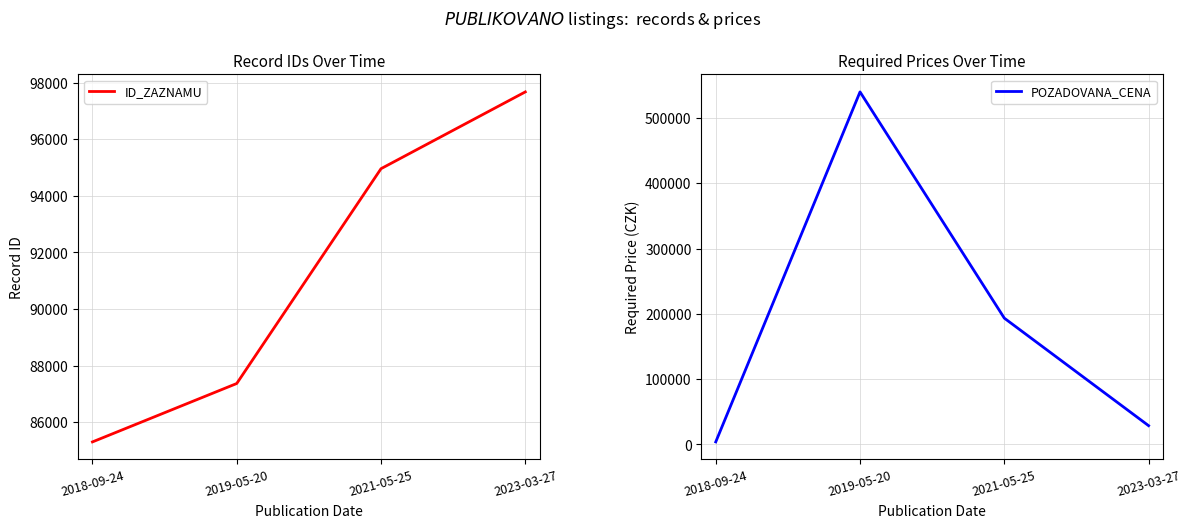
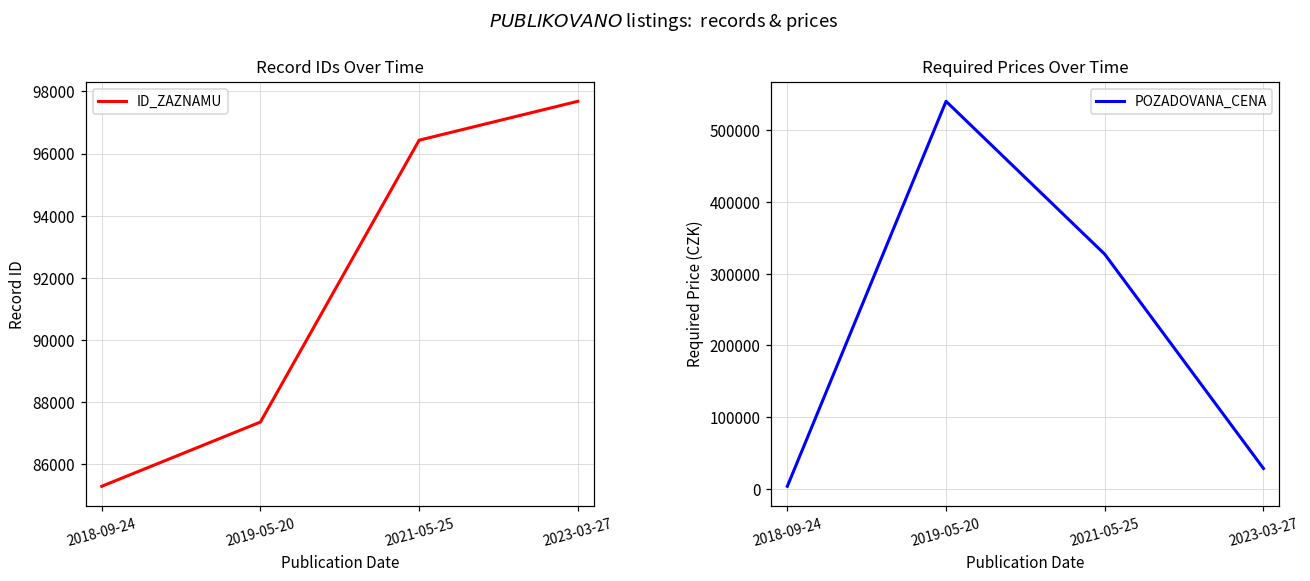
Record IDs Over Time, 2021-05-25: 95000 -> 96400
Required Prices Over Time, 2021-05-25: 190000 -> 330000
